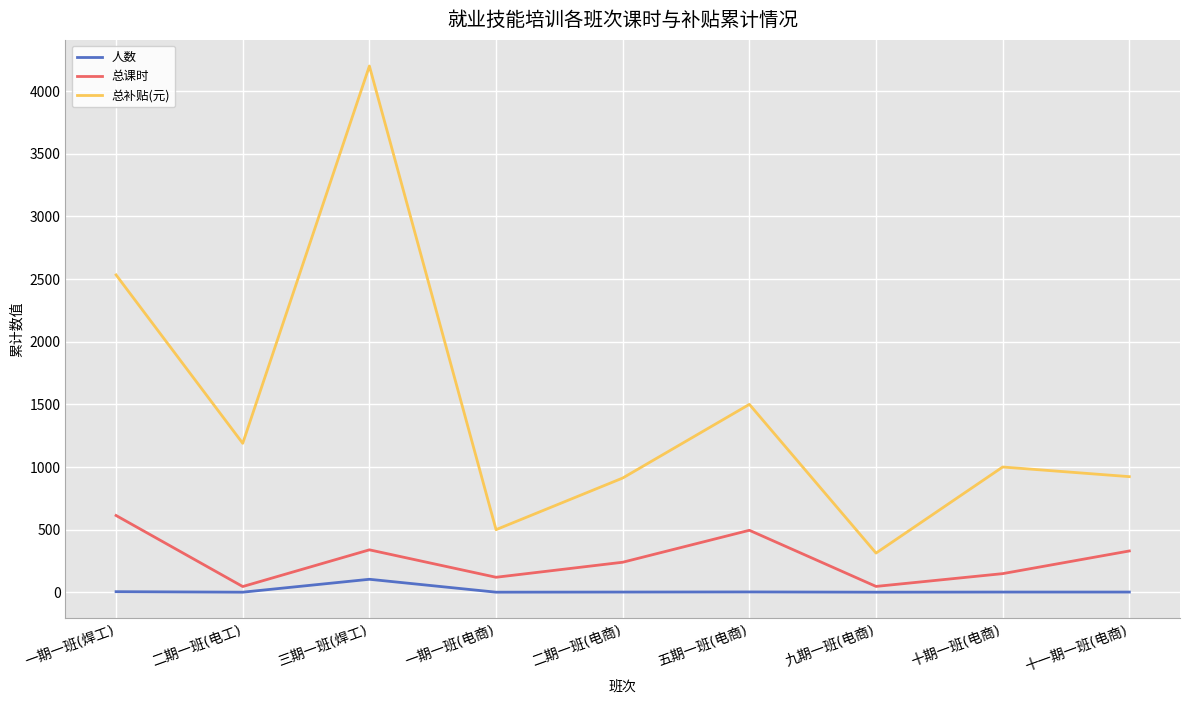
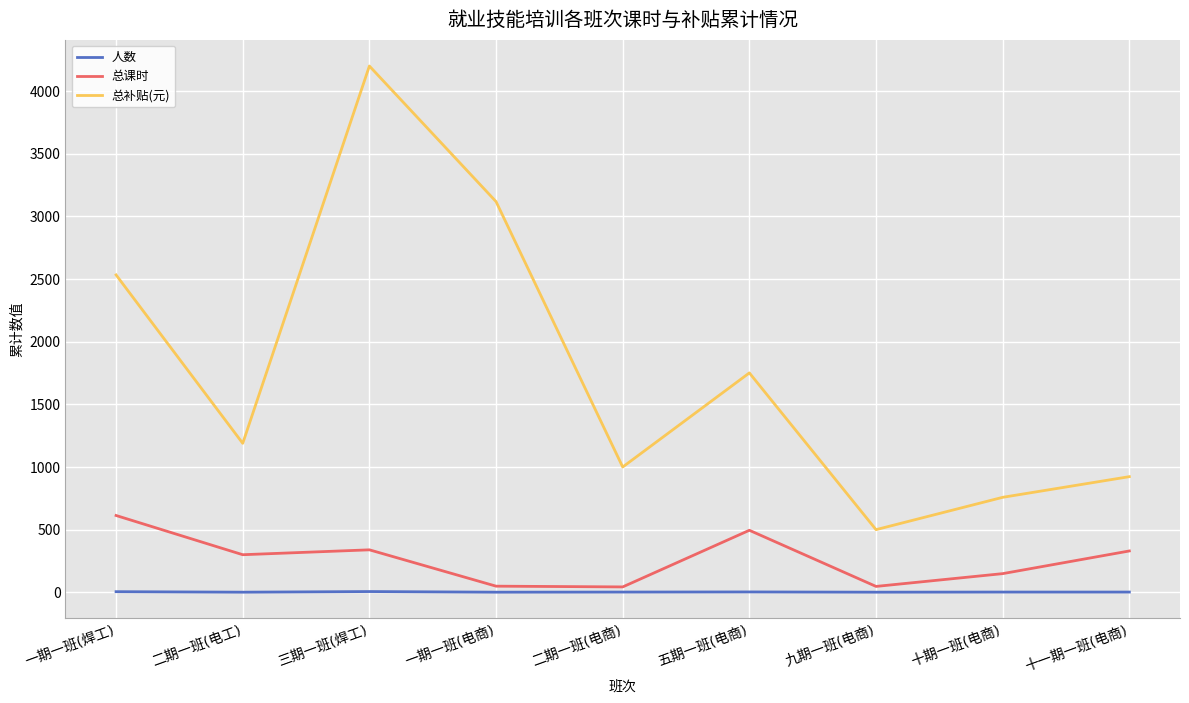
总课时, 二期一班(电工): 50 -> 300
人数, 三期一班(焊工): 100 -> 10
总课时, 一期一班(电商): 120 -> 50
总补贴(元), 一期一班(电商): 500 -> 3120
总课时, 二期一班(电商): 240 -> 40
总补贴(元), 二期一班(电商): 910 -> 1000
总补贴(元), 五期一班(电商): 1500 -> 1750
总补贴(元), 九期一班(电商): 310 -> 500
总补贴(元), 十期一班(电商): 1000 -> 760
